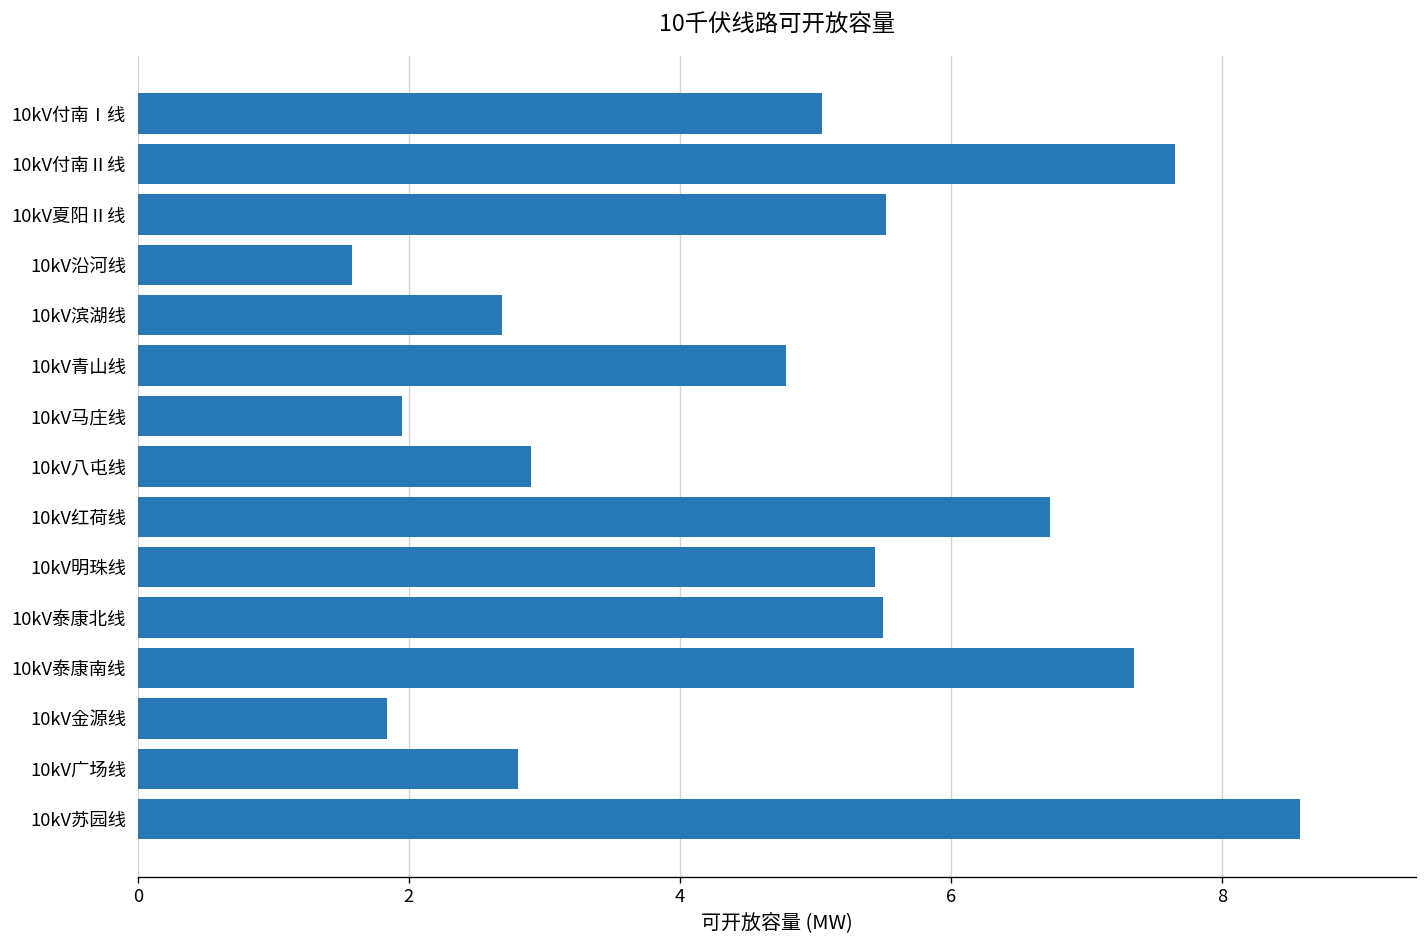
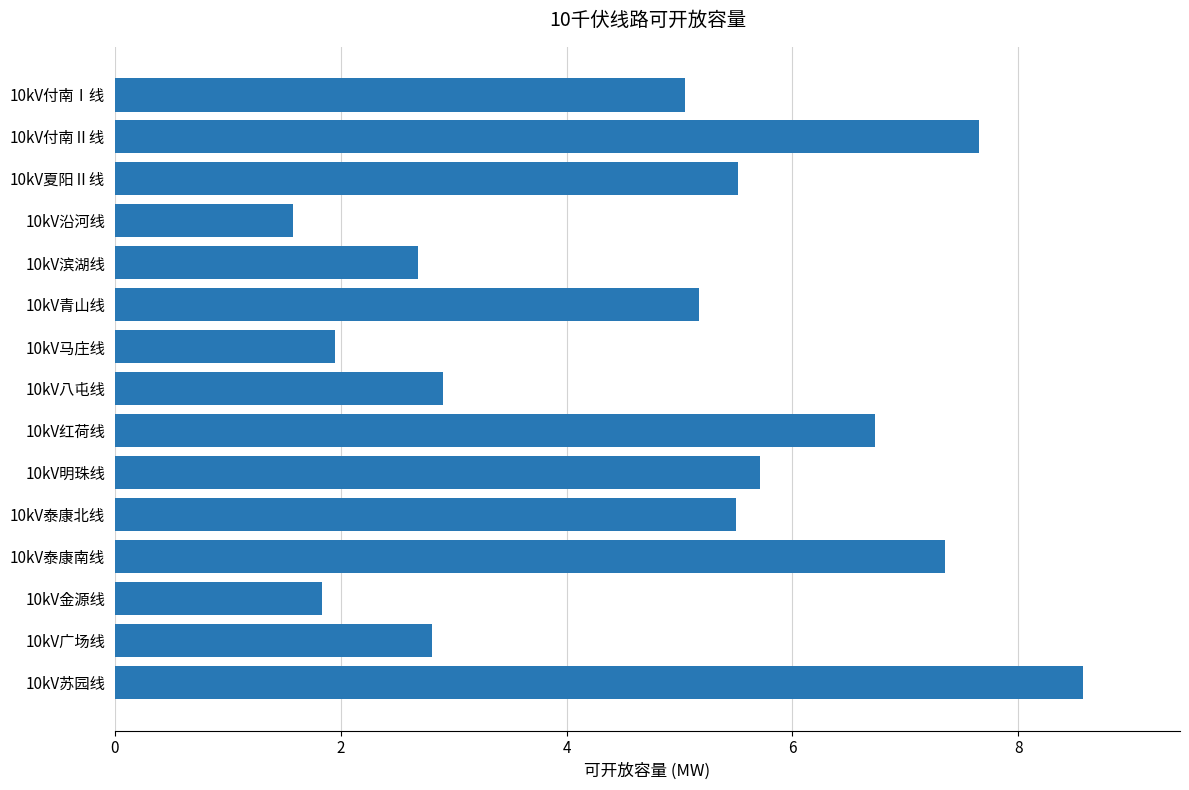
10kV青山线: 4.78 -> 5.17
10kV明珠线: 5.44 -> 5.72
